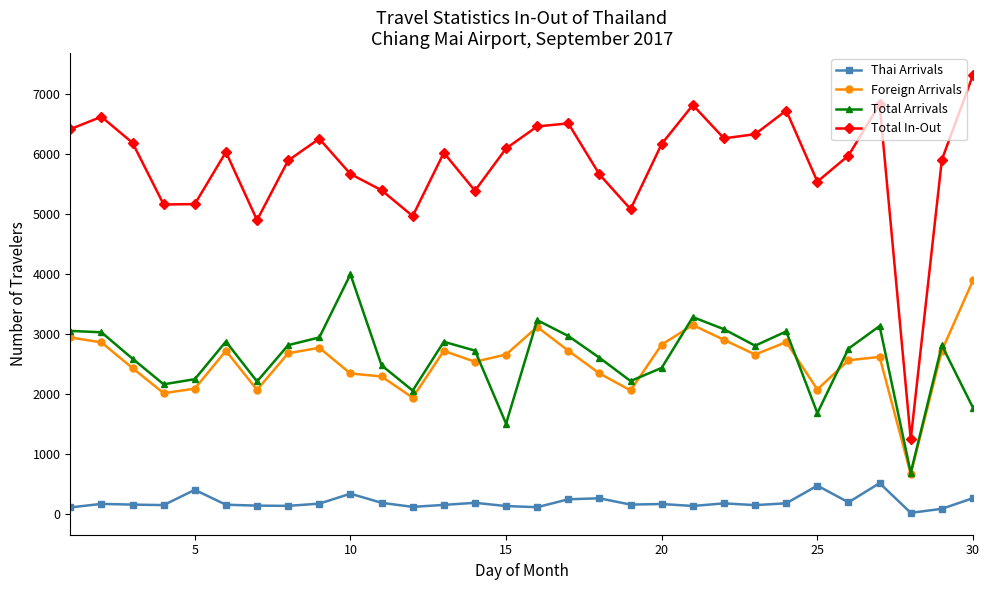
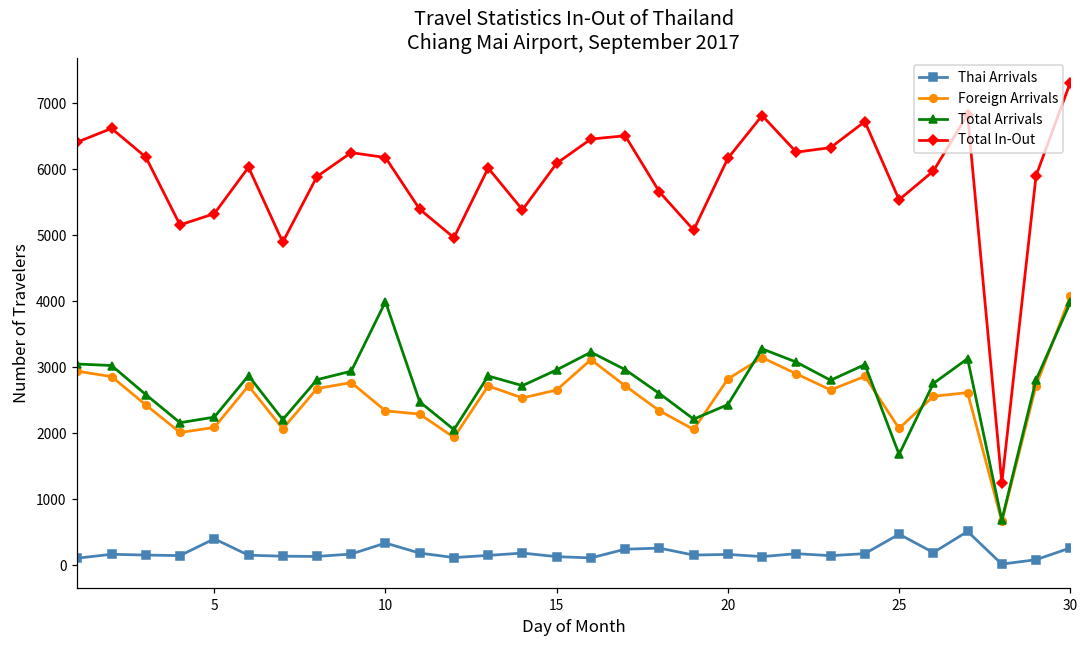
Total In-Out, 5: 5200 -> 5300
Total In-Out, 10: 5700 -> 6200
Total Arrivals, 15: 1500 -> 3000
Foreign Arrivals, 30: 3900 -> 4100
Total Arrivals, 30: 1800 -> 4000
